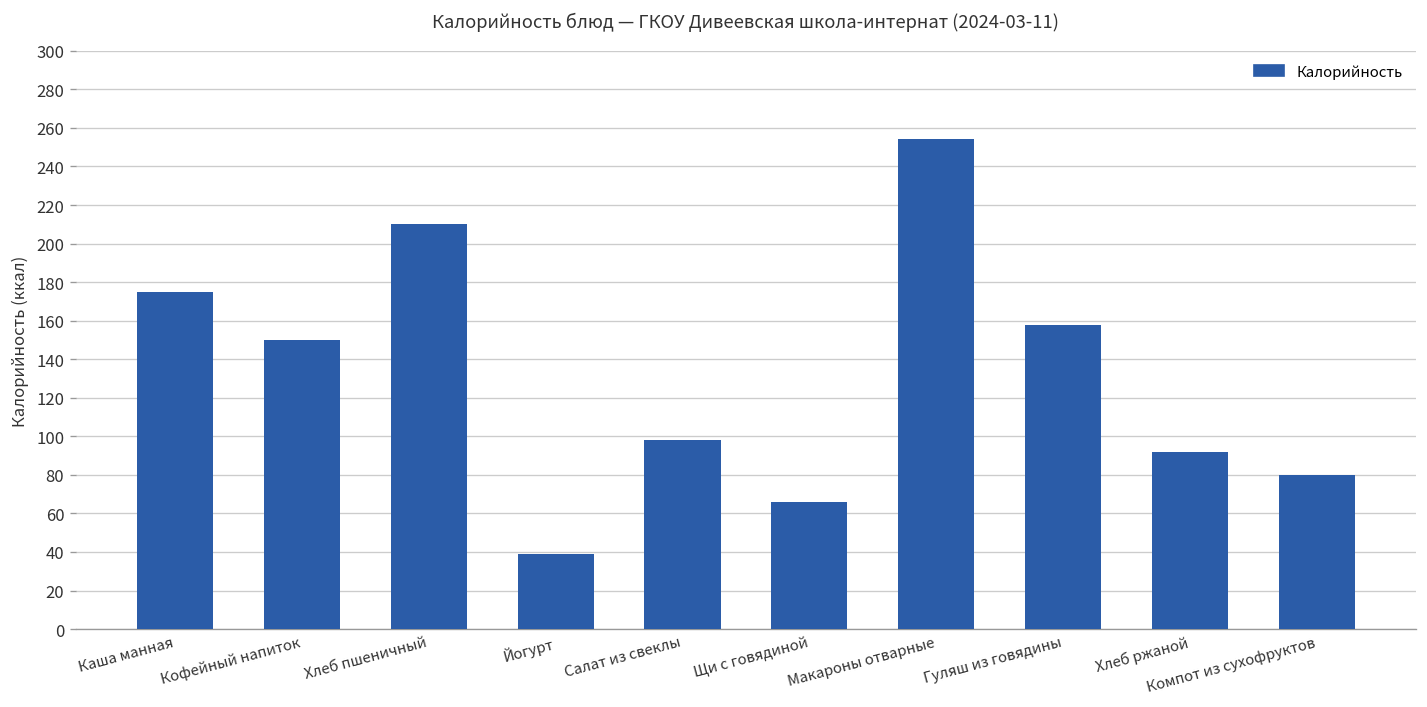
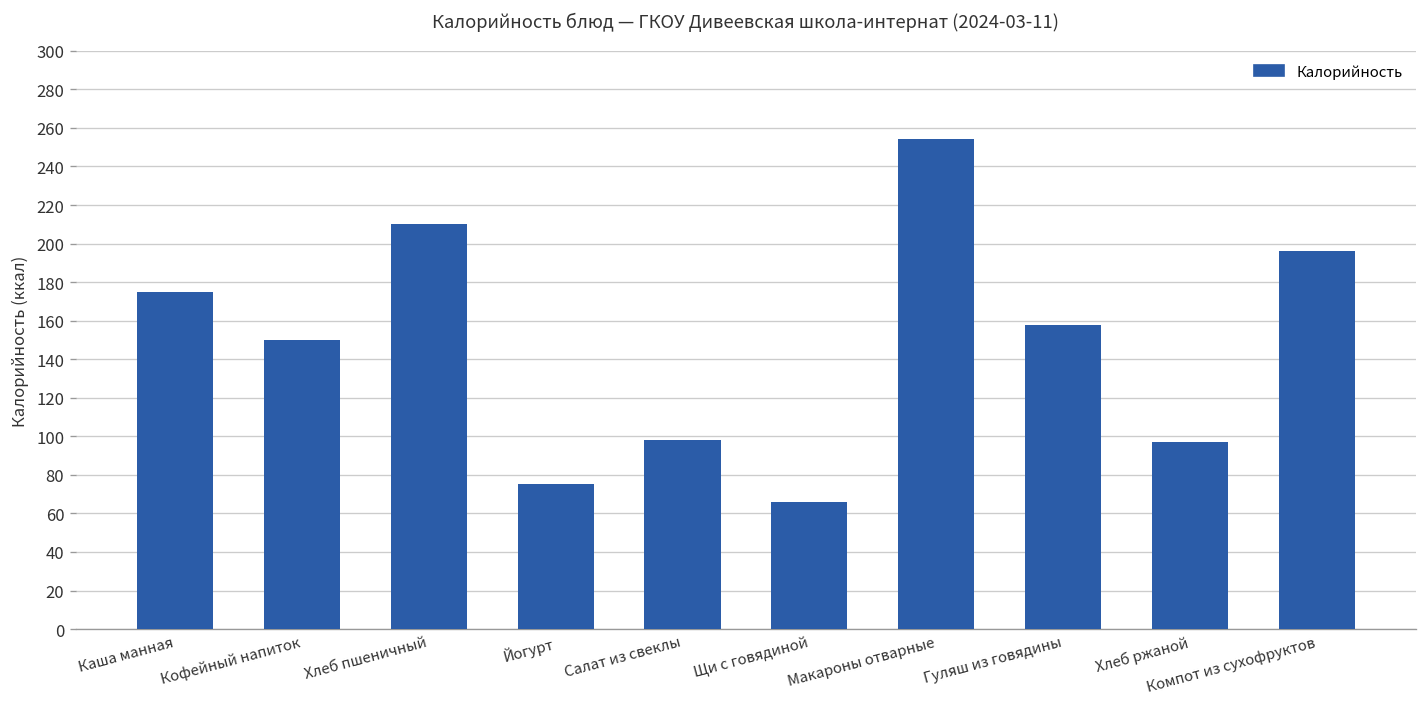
Йогурт: 39 -> 75
Хлеб ржаной: 92 -> 97
Компот из сухофруктов: 80 -> 196
